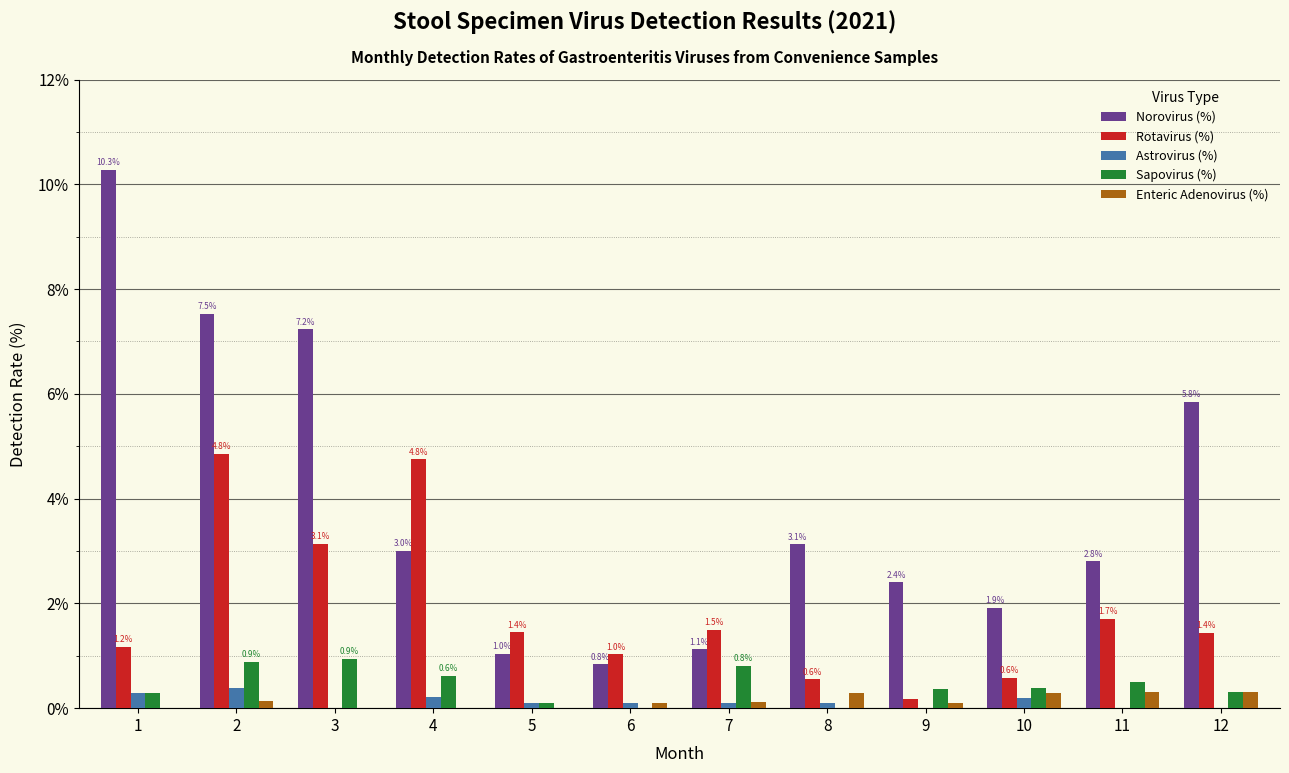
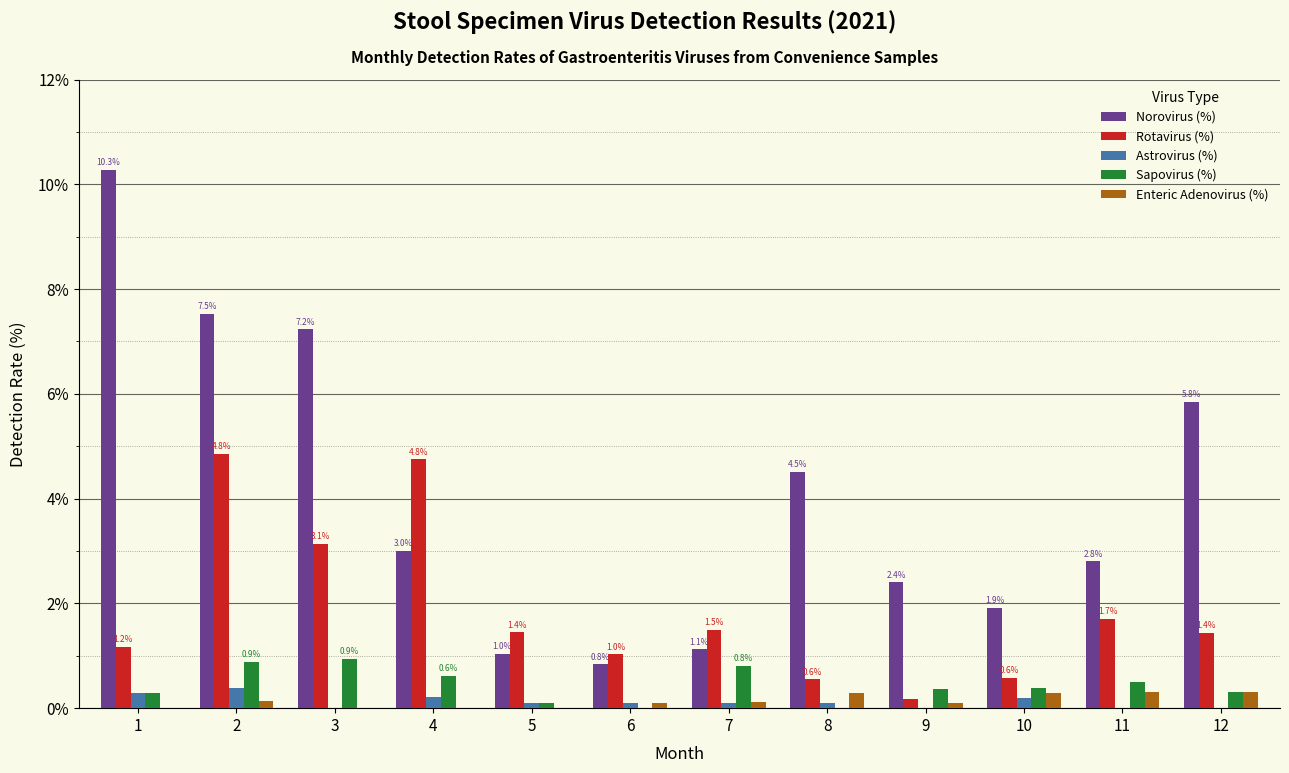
Norovirus (%), 8: 3.1% -> 4.5%
